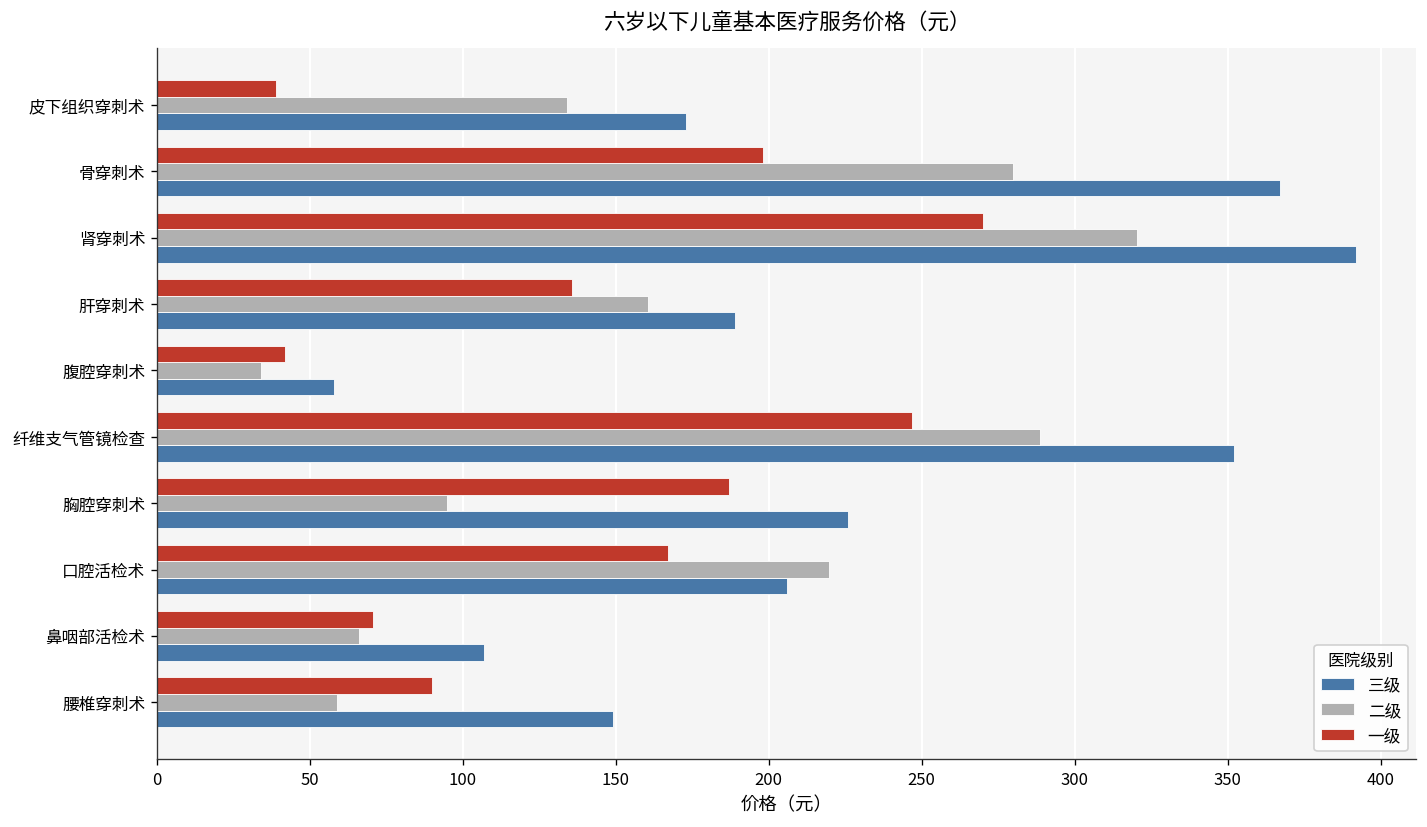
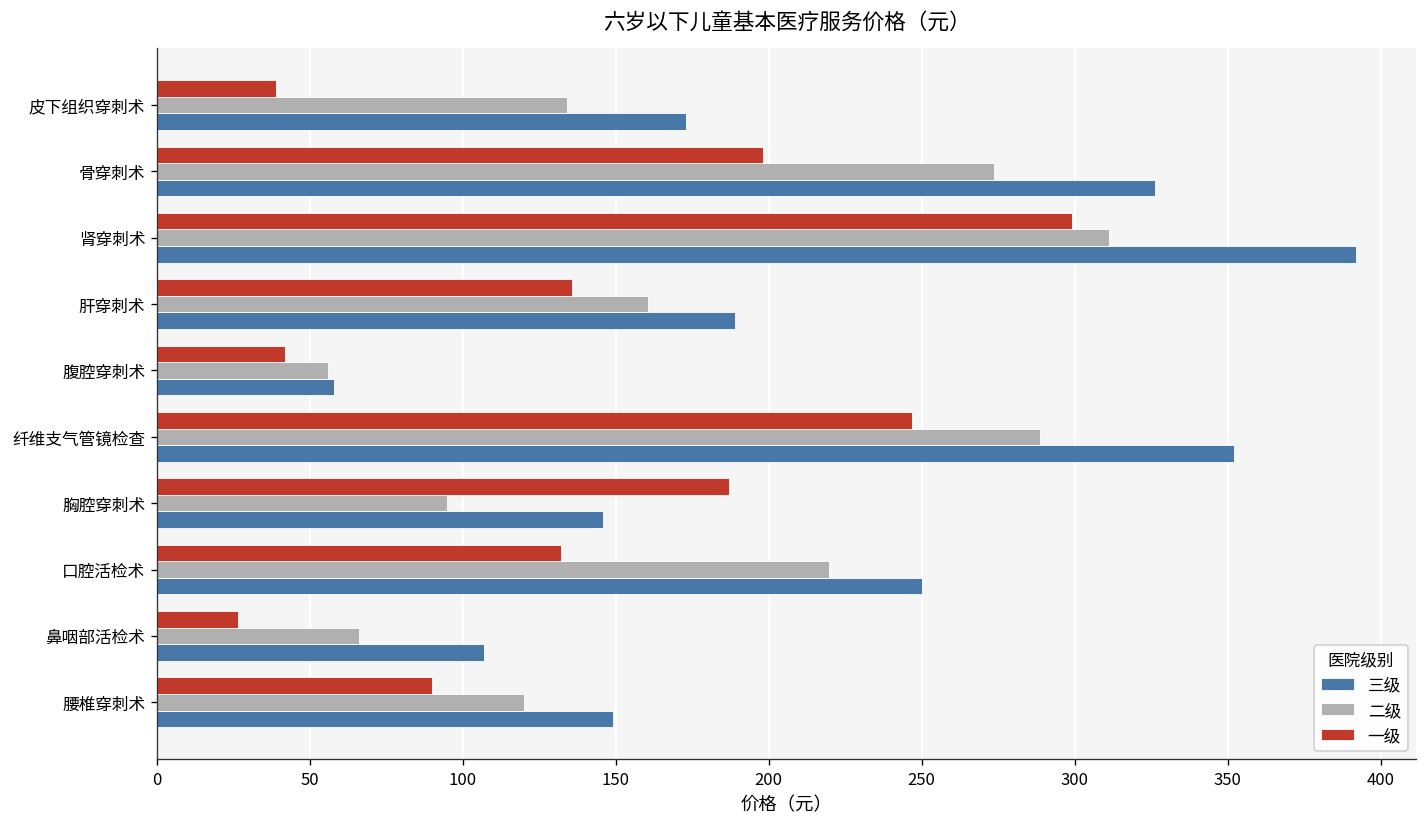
二级, 骨穿刺术: 280 -> 274
三级, 骨穿刺术: 367 -> 326
一级, 肾穿刺术: 270 -> 299
二级, 肾穿刺术: 320 -> 311
二级, 腹腔穿刺术: 34 -> 56
三级, 胸腔穿刺术: 226 -> 146
一级, 口腔活检术: 167 -> 132
三级, 口腔活检术: 206 -> 250
一级, 鼻咽部活检术: 71 -> 27
二级, 腰椎穿刺术: 59 -> 120
